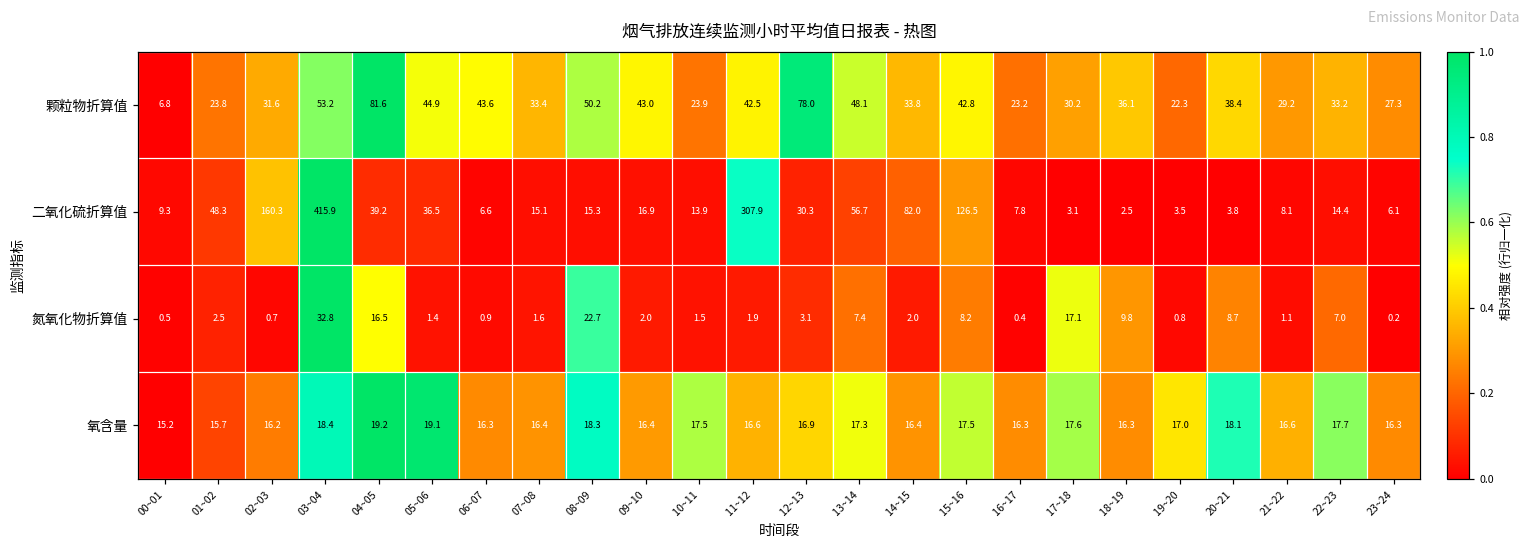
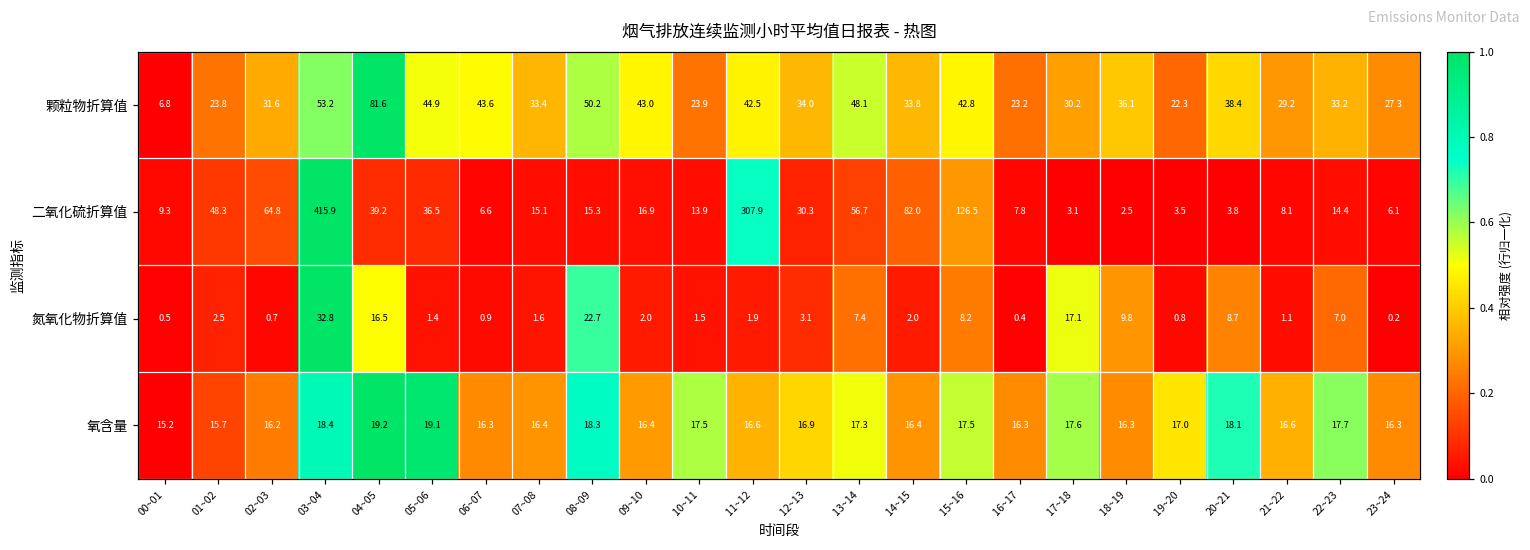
颗粒物折算值, 12~13: 78.0 -> 34.0
二氧化硫折算值, 02~03: 160.3 -> 64.8
